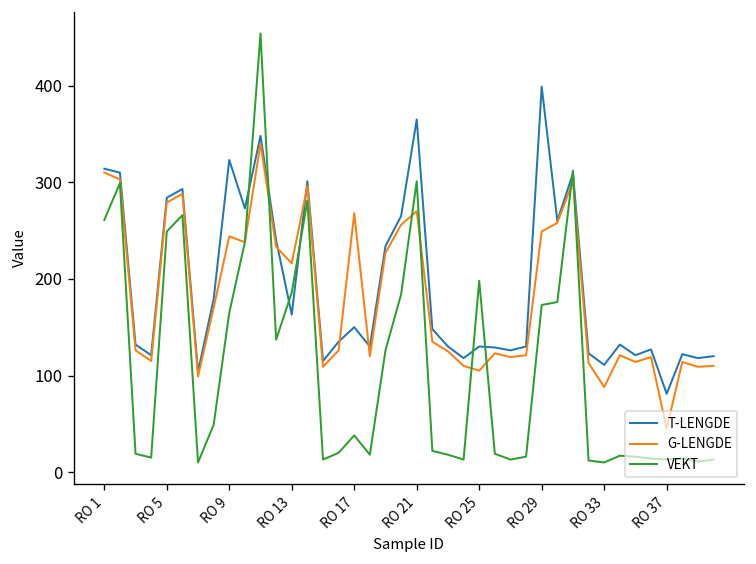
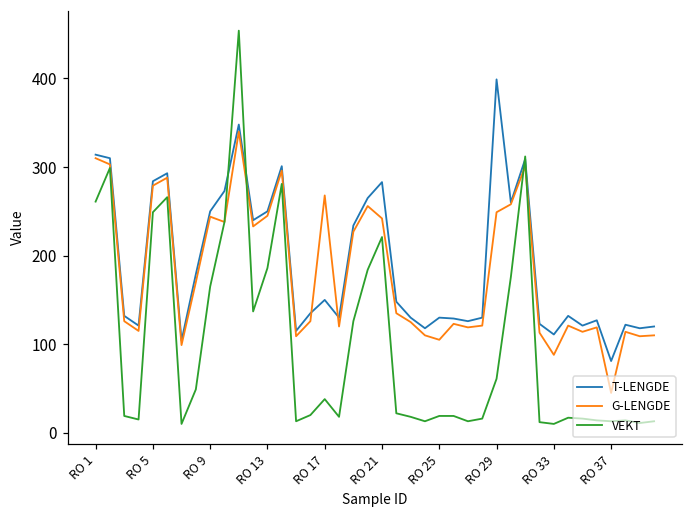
T-LENGDE, RO 9: 320 -> 250
T-LENGDE, RO 13: 160 -> 250
G-LENGDE, RO 13: 220 -> 250
T-LENGDE, RO 21: 370 -> 280
G-LENGDE, RO 21: 270 -> 240
VEKT, RO 21: 300 -> 220
VEKT, RO 25: 200 -> 20
VEKT, RO 29: 170 -> 60
